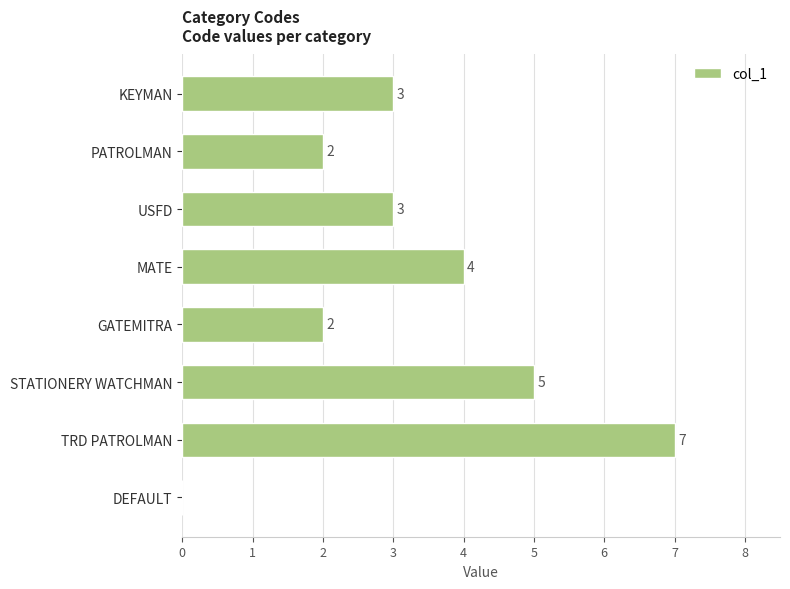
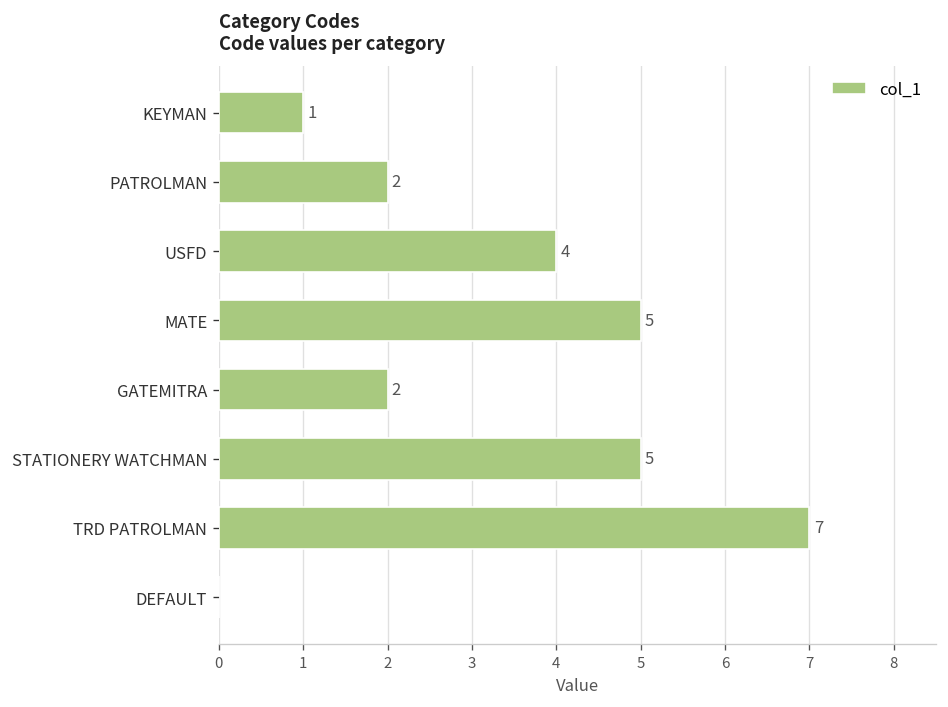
KEYMAN: 3 -> 1
USFD: 3 -> 4
MATE: 4 -> 5
